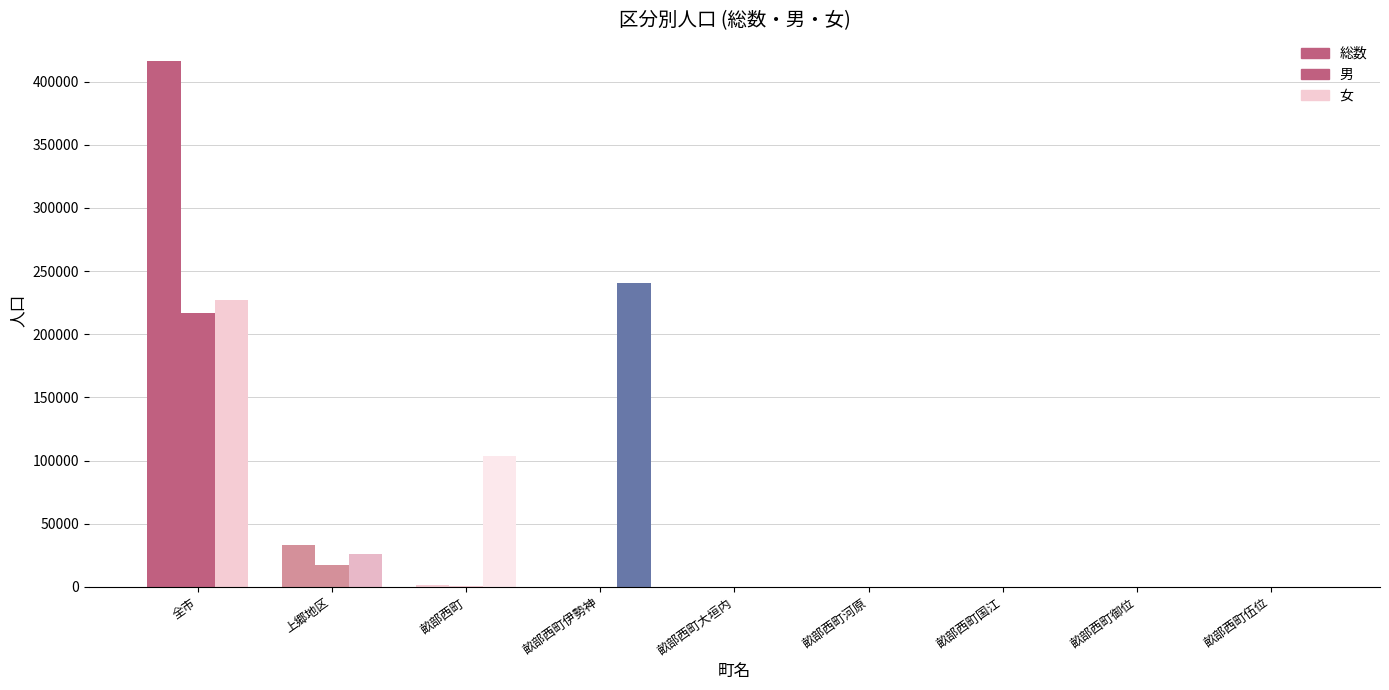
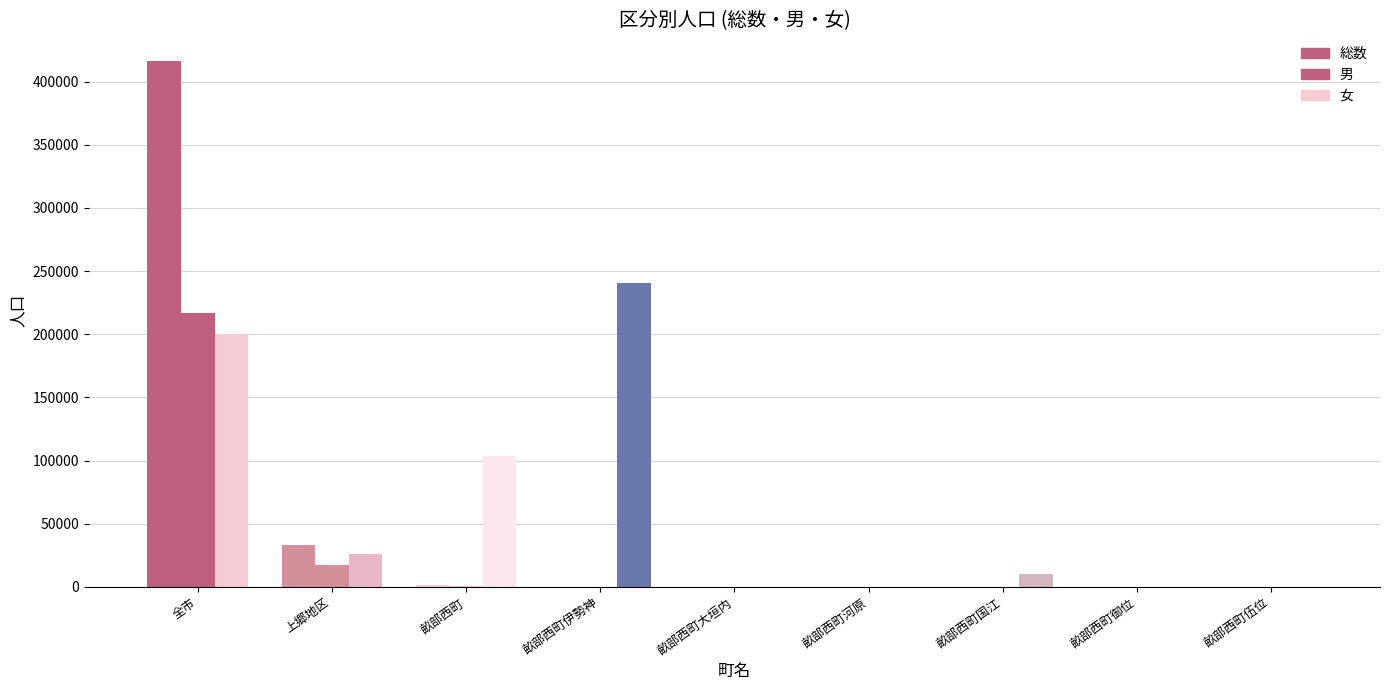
女, 全市: 227000 -> 200000
女, 畝部西町国江: 0 -> 10000
